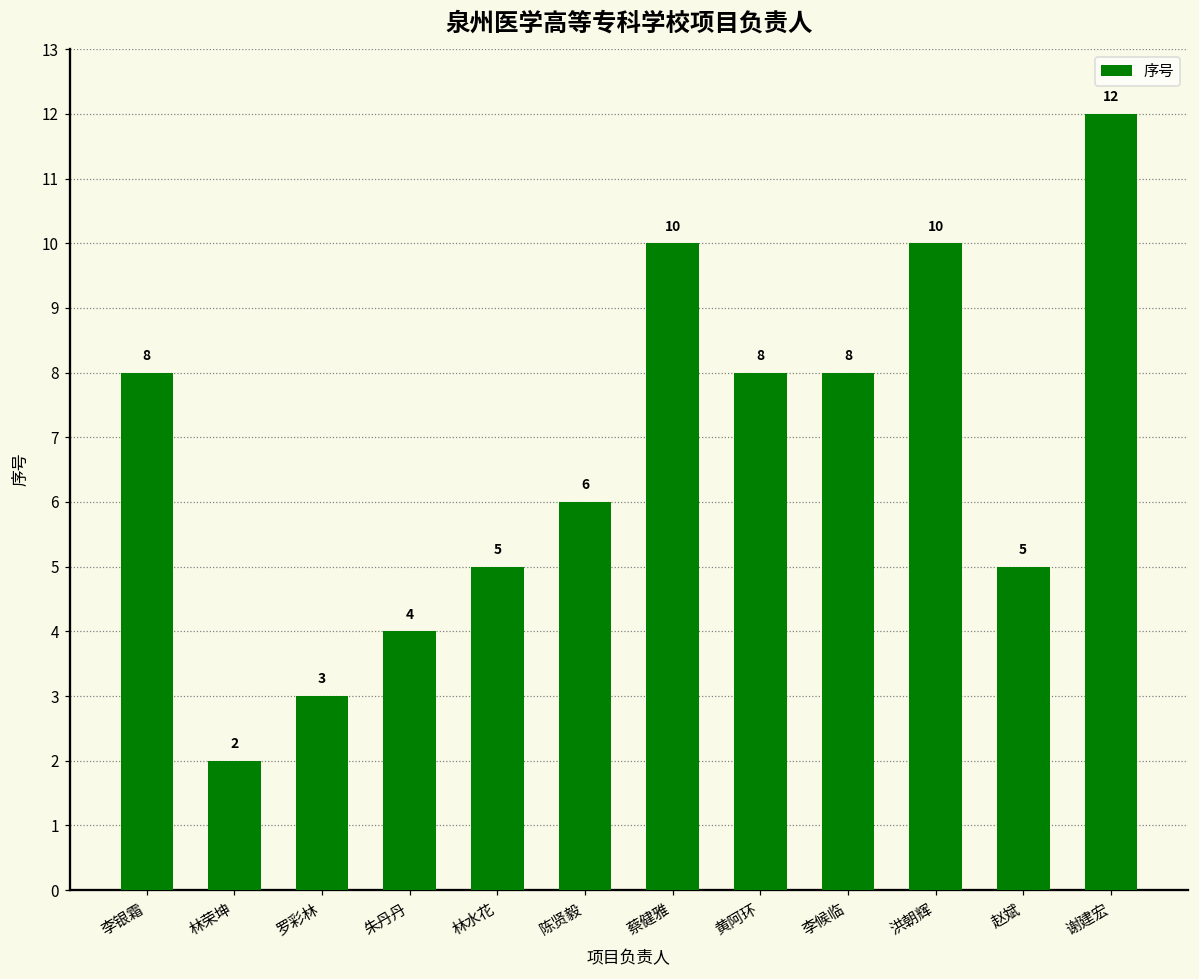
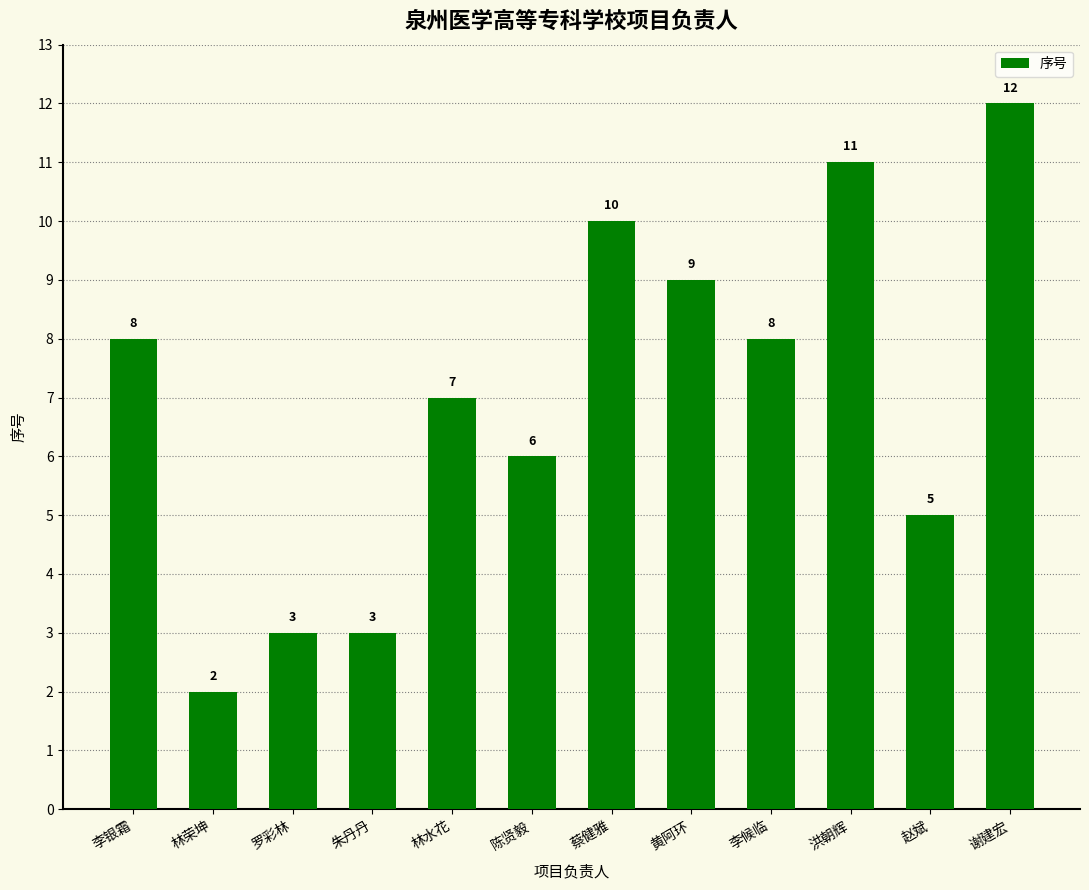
朱丹丹: 4 -> 3
林水花: 5 -> 7
黄阿环: 8 -> 9
洪朝辉: 10 -> 11
